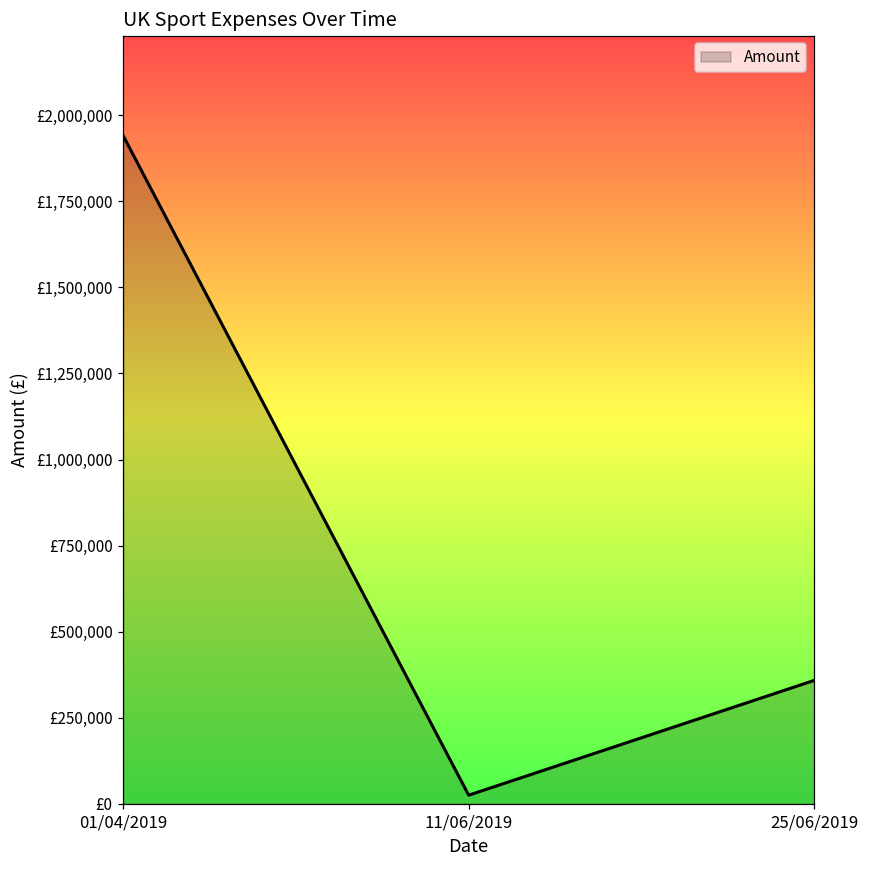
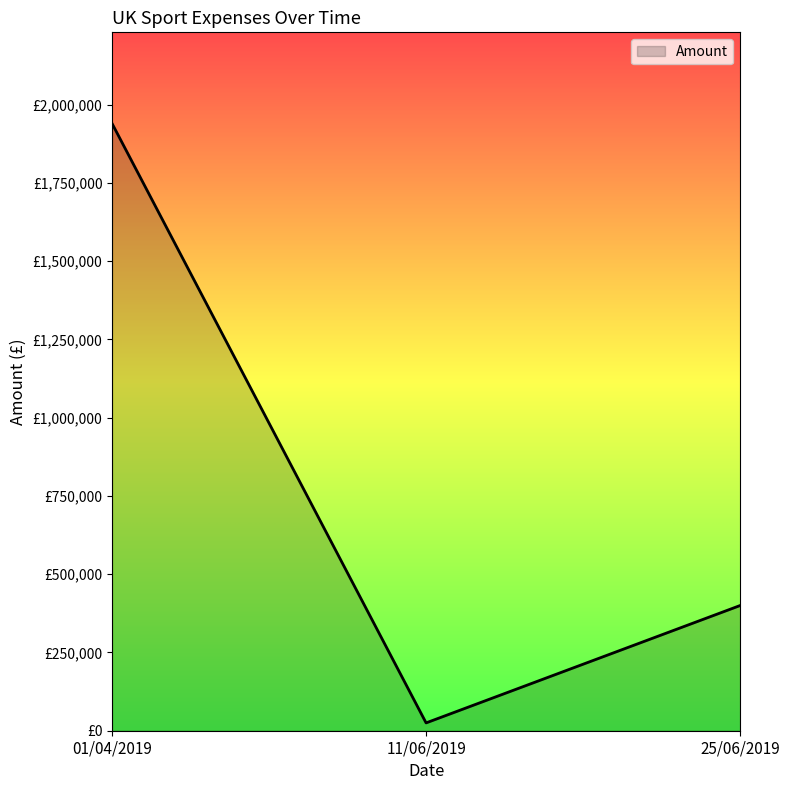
25/06/2019: £360,000 -> £400,000
